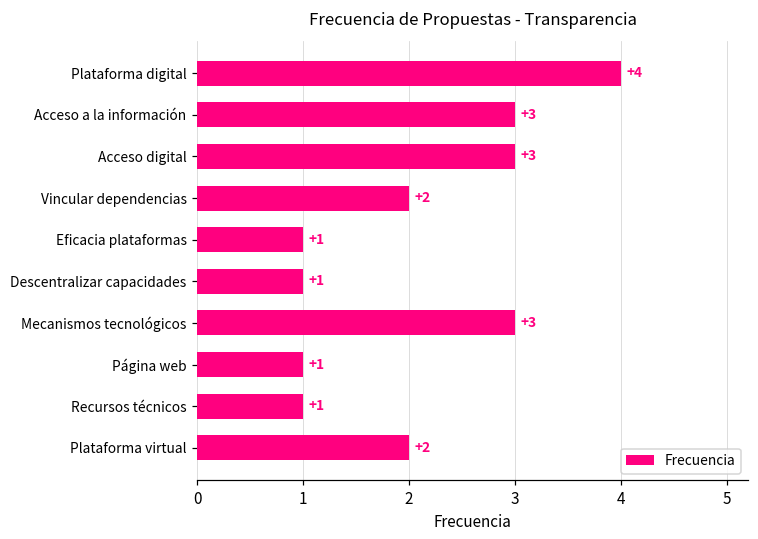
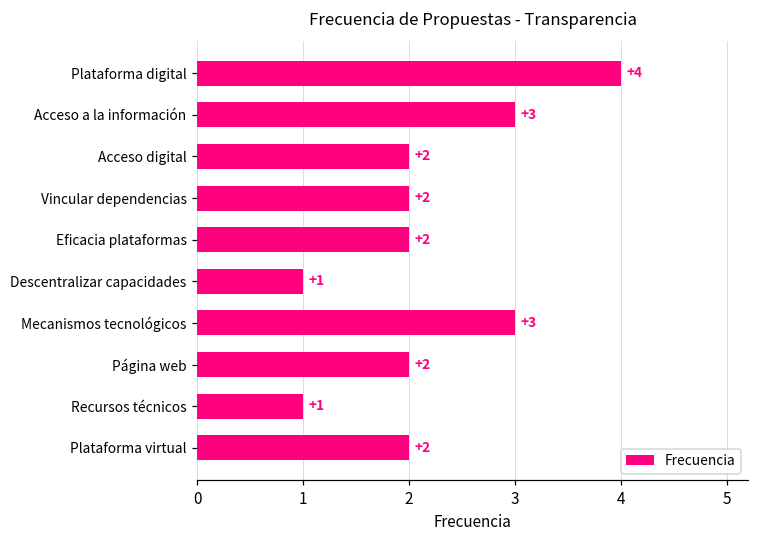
Acceso digital: +3 -> +2
Eficacia plataformas: +1 -> +2
Página web: +1 -> +2
